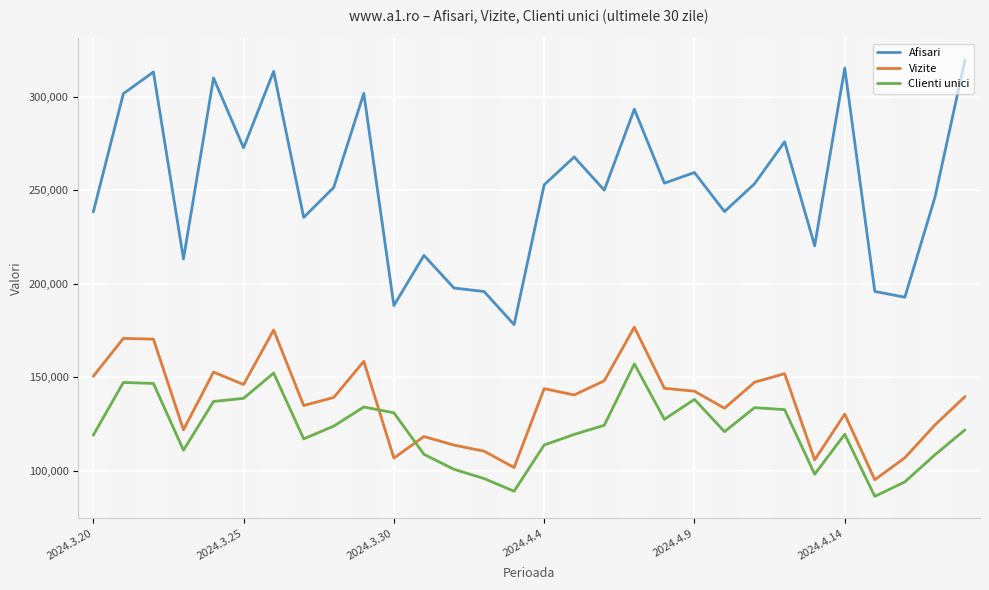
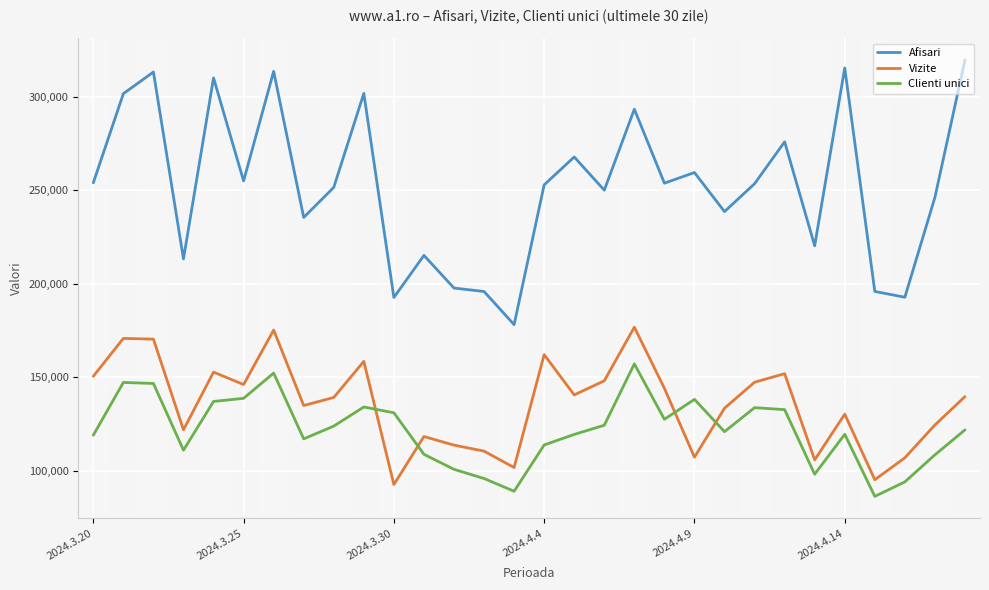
Afisari, 2024.3.20: 238,000 -> 254,000
Afisari, 2024.3.25: 273,000 -> 255,000
Afisari, 2024.3.30: 188,000 -> 193,000
Vizite, 2024.3.30: 107,000 -> 93,000
Vizite, 2024.4.4: 144,000 -> 162,000
Vizite, 2024.4.9: 142,000 -> 107,000
